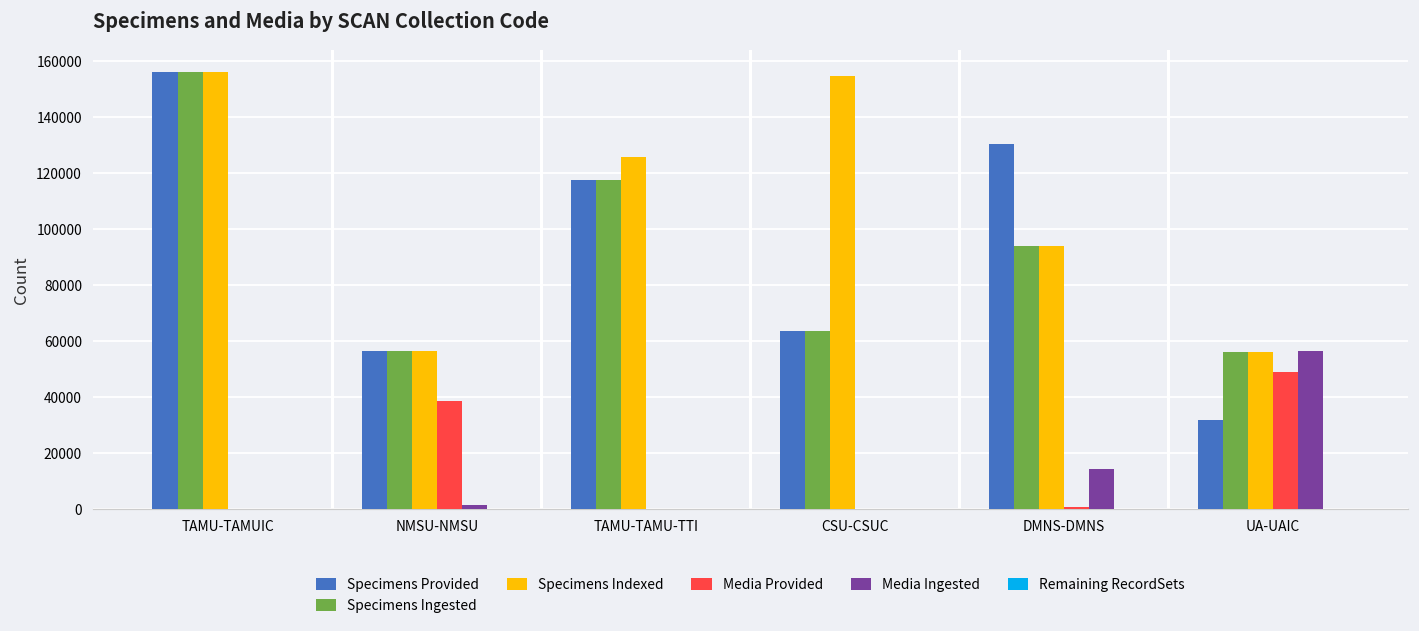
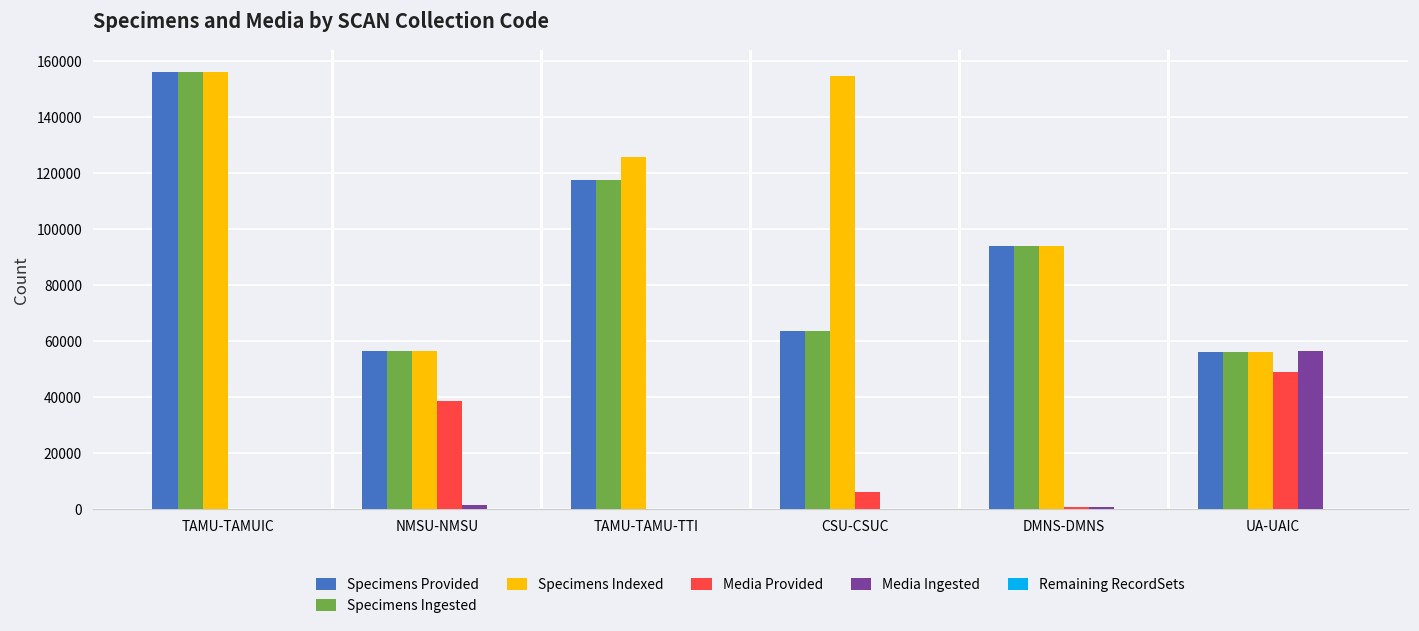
Media Provided, CSU-CSUC: 0 -> 6000
Specimens Provided, DMNS-DMNS: 131000 -> 94000
Media Ingested, DMNS-DMNS: 14000 -> 1000
Specimens Provided, UA-UAIC: 32000 -> 56000
